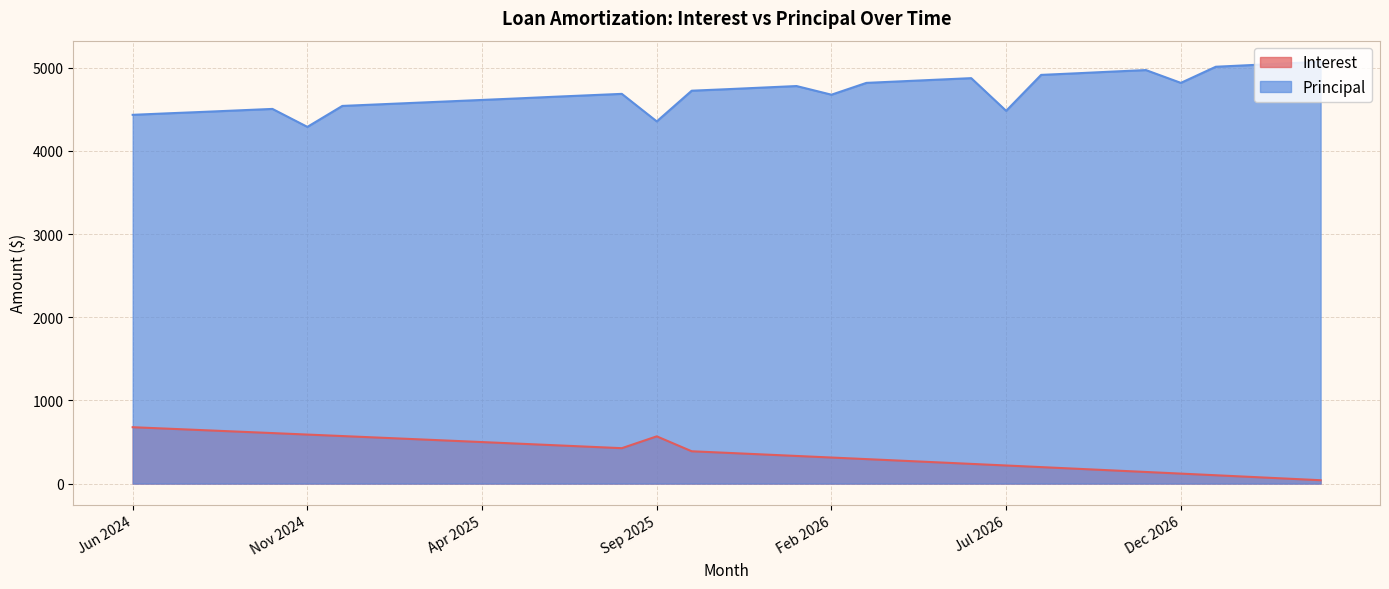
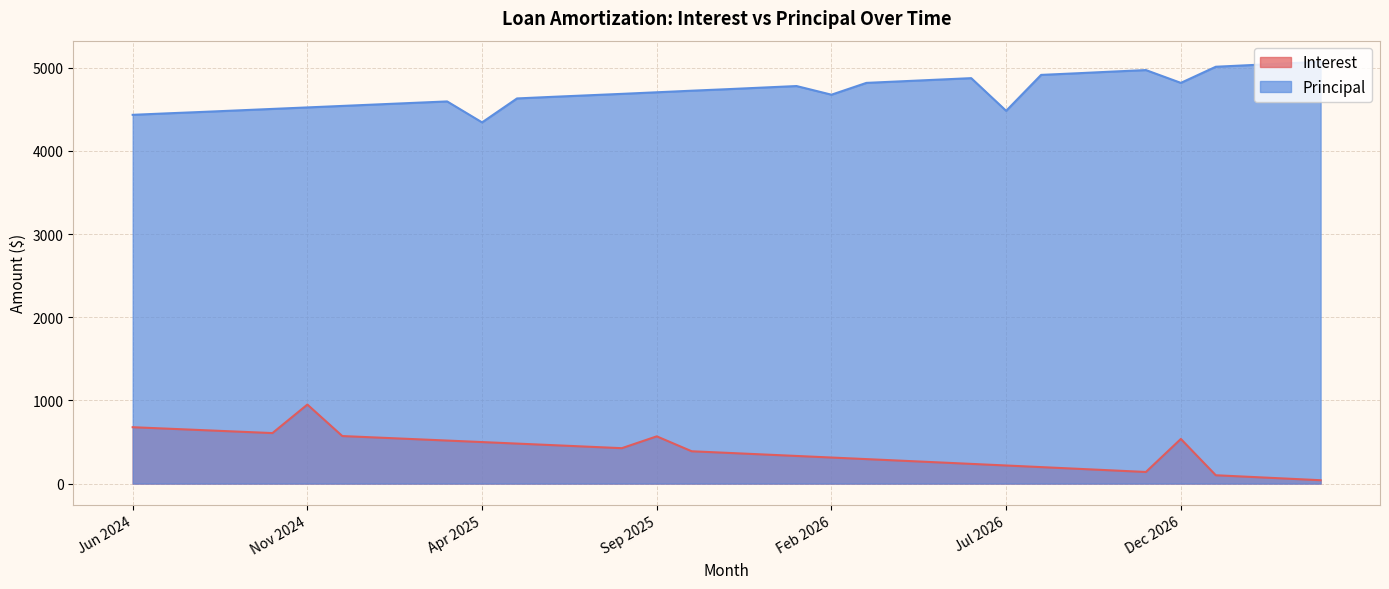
Interest, Nov 2024: 600 -> 900
Principal, Nov 2024: 4300 -> 4500
Principal, Apr 2025: 4600 -> 4300
Principal, Sep 2025: 4400 -> 4700
Interest, Dec 2026: 100 -> 500
